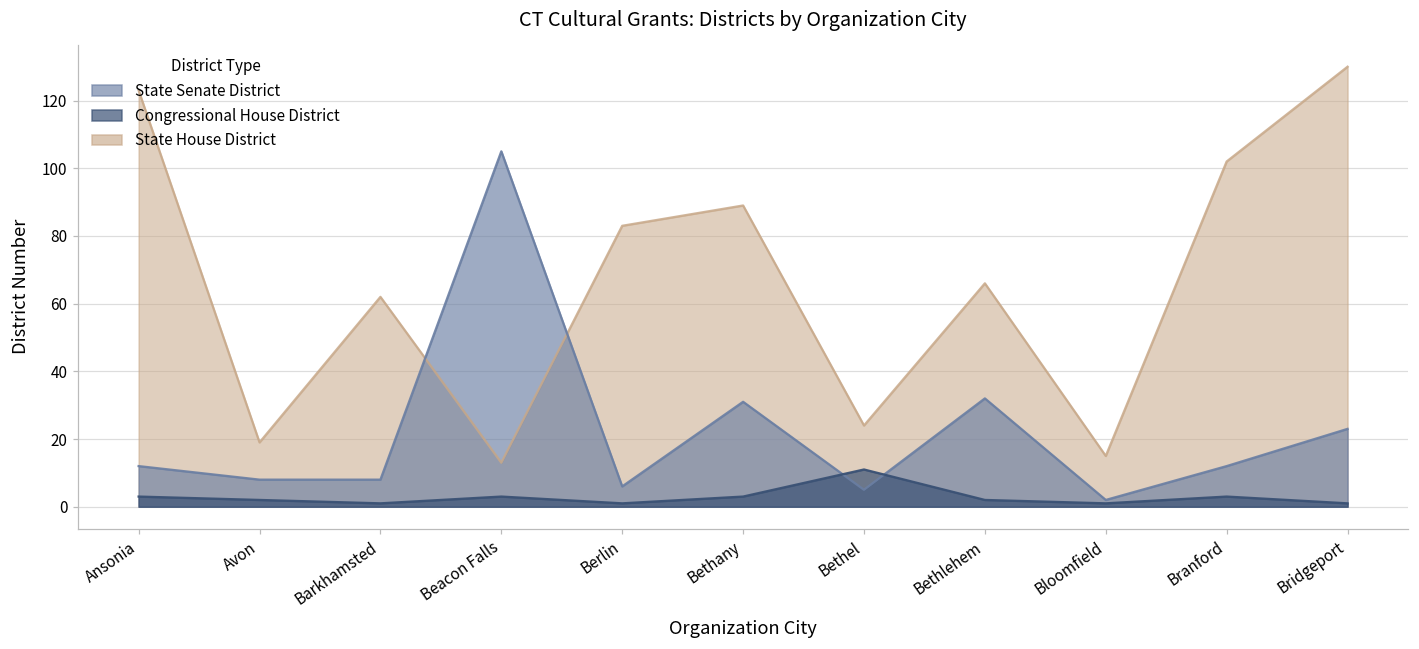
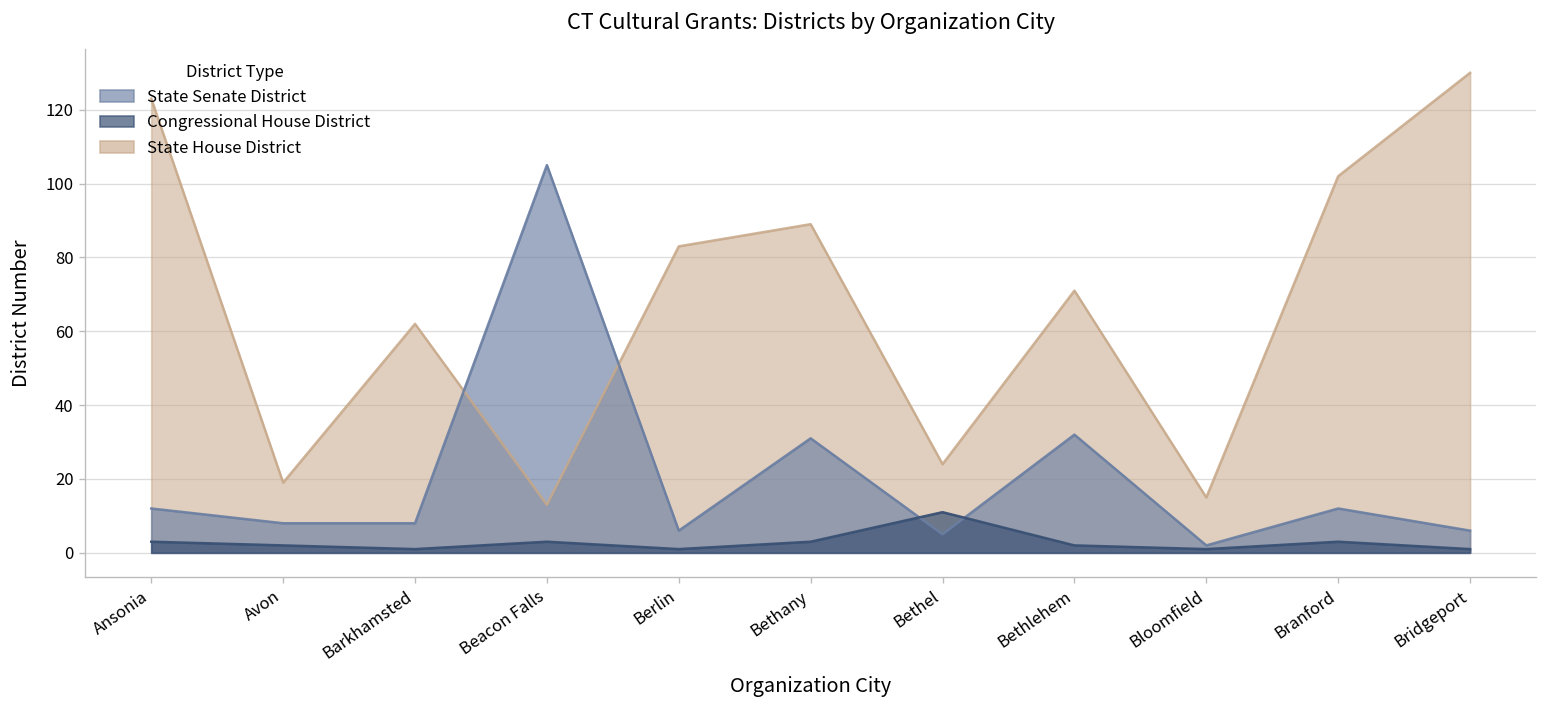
State House District, Bethlehem: 66 -> 71
State Senate District, Bridgeport: 23 -> 6
